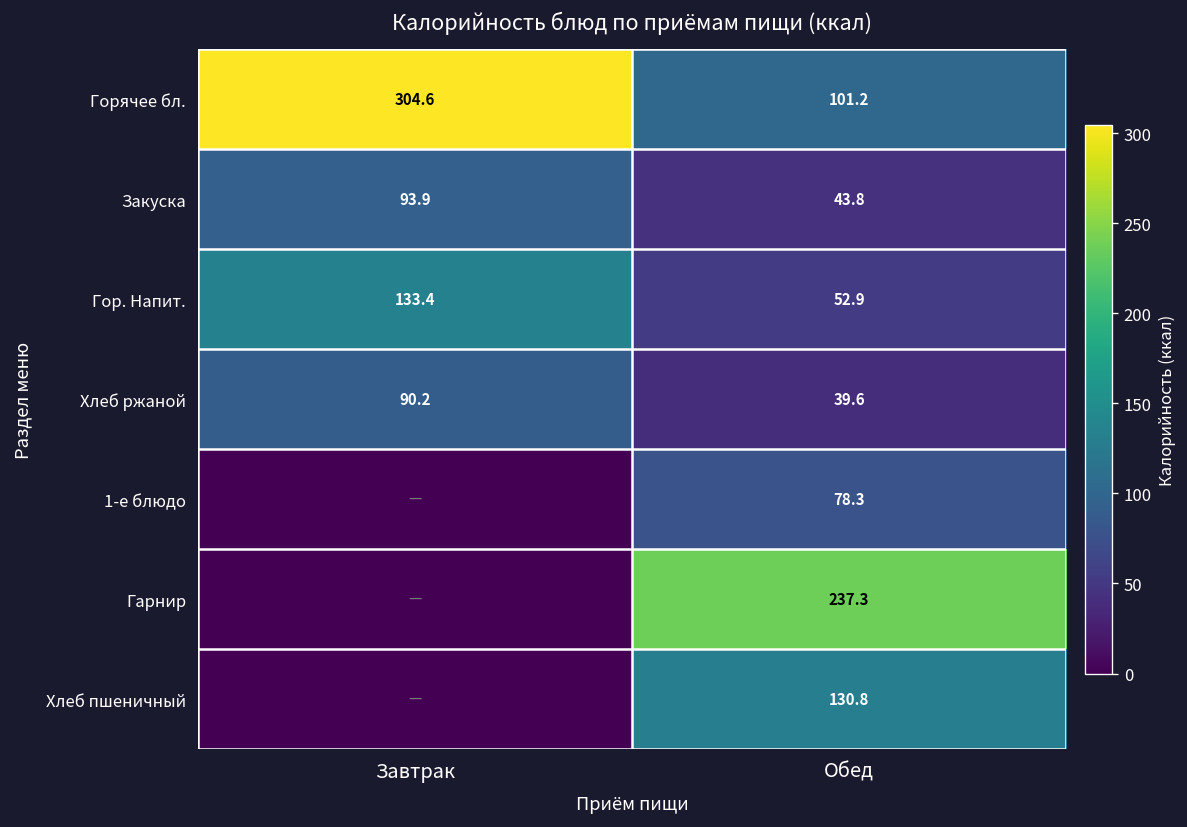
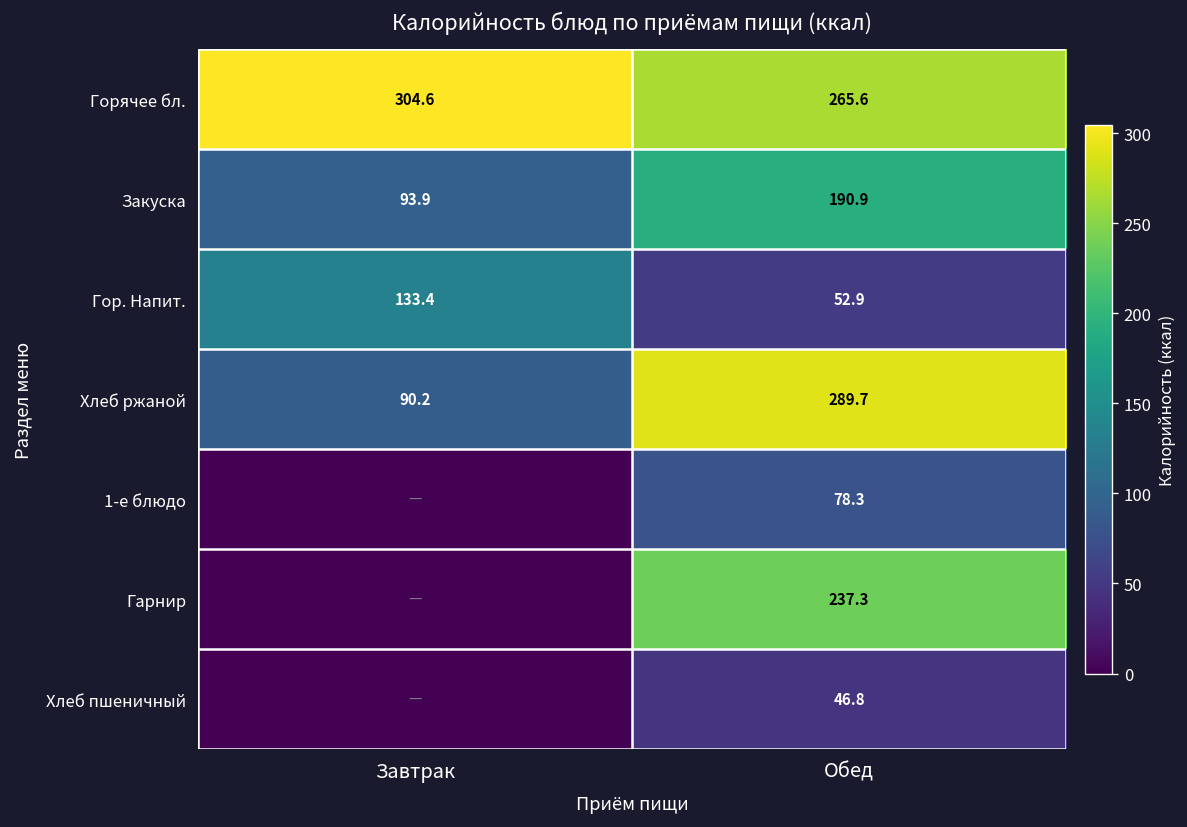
Горячее бл., Обед: 101.2 -> 265.6
Закуска, Обед: 43.8 -> 190.9
Хлеб ржаной, Обед: 39.6 -> 289.7
Хлеб пшеничный, Обед: 130.8 -> 46.8
